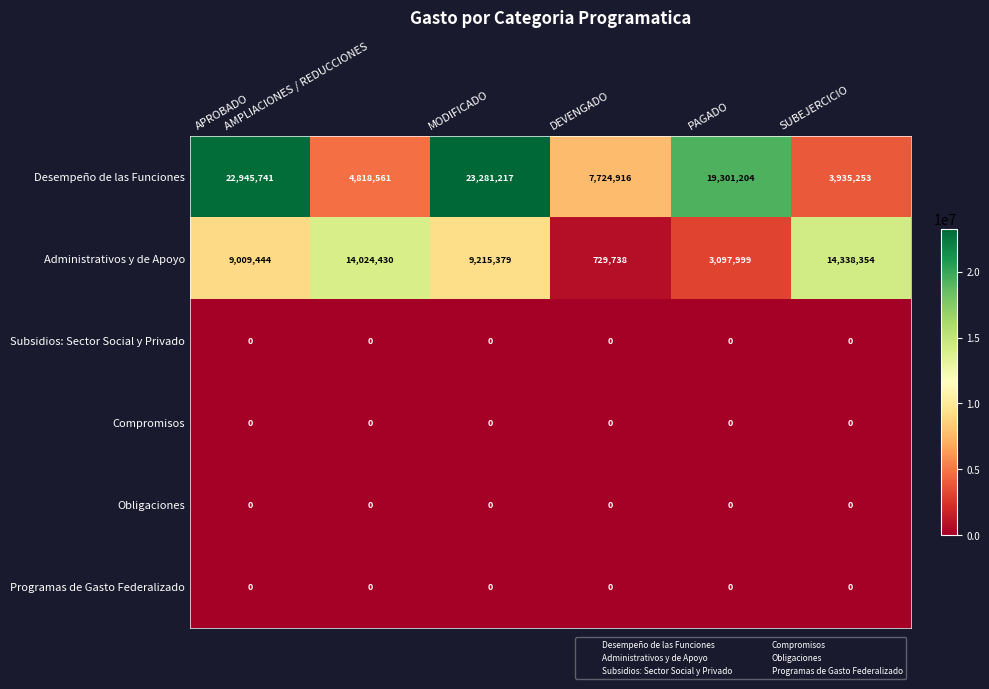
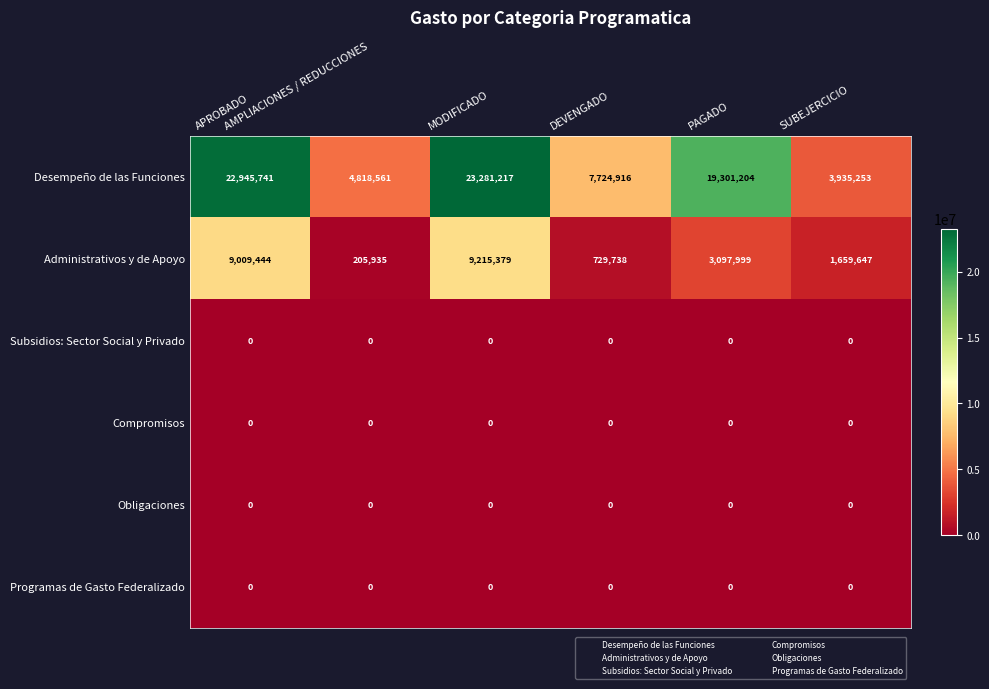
Administrativos y de Apoyo, AMPLIACIONES / REDUCCIONES: 14,024,430 -> 205,935
Administrativos y de Apoyo, SUBEJERCICIO: 14,338,354 -> 1,659,647
